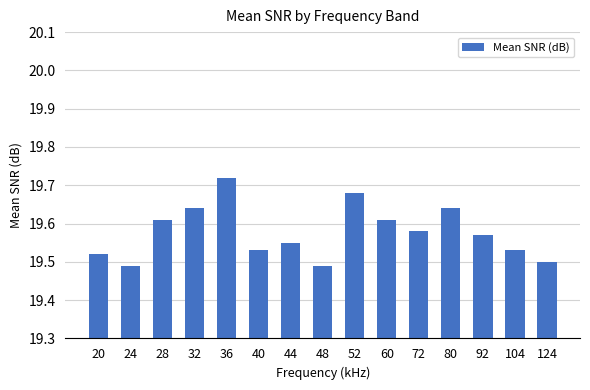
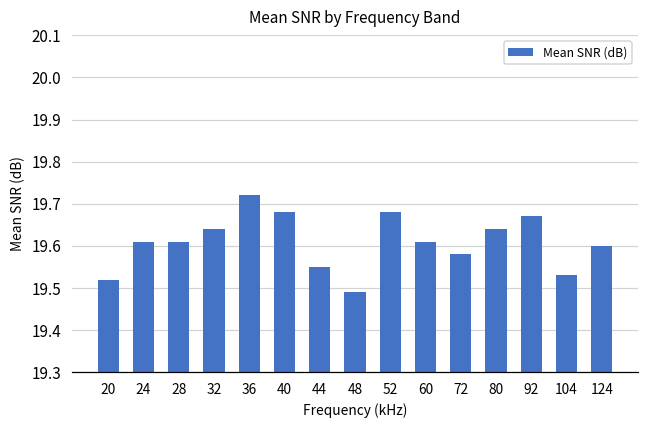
24: 19.49 -> 19.61
40: 19.53 -> 19.68
92: 19.57 -> 19.67
124: 19.5 -> 19.6
